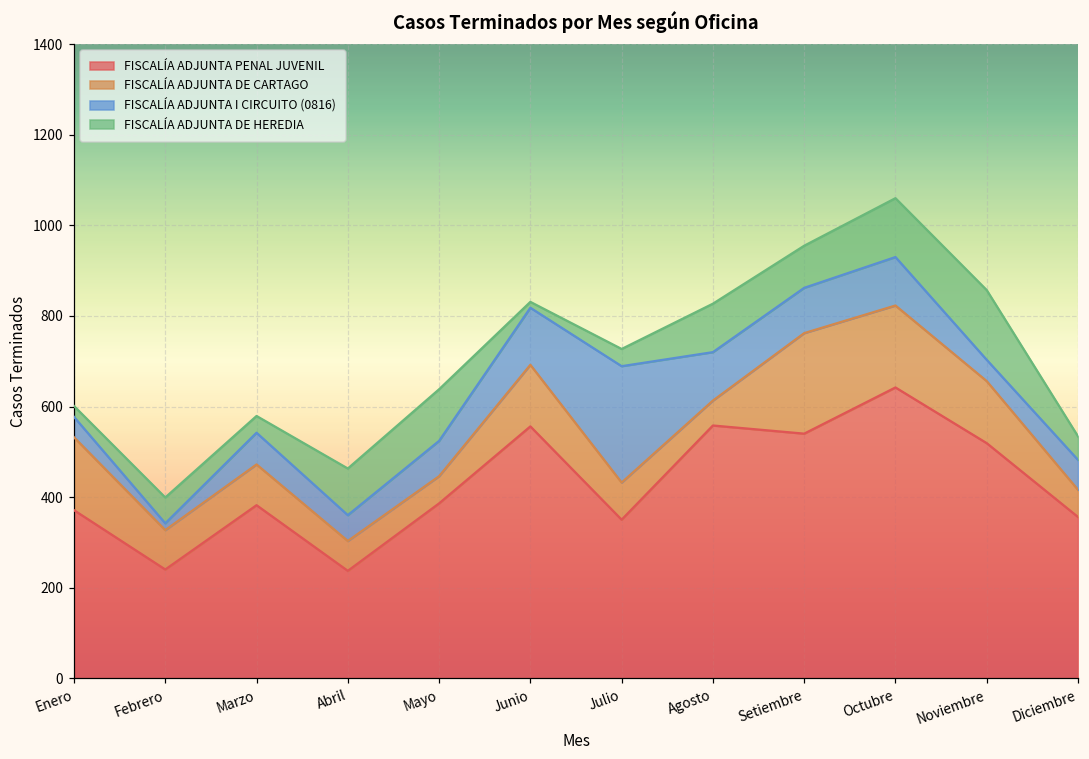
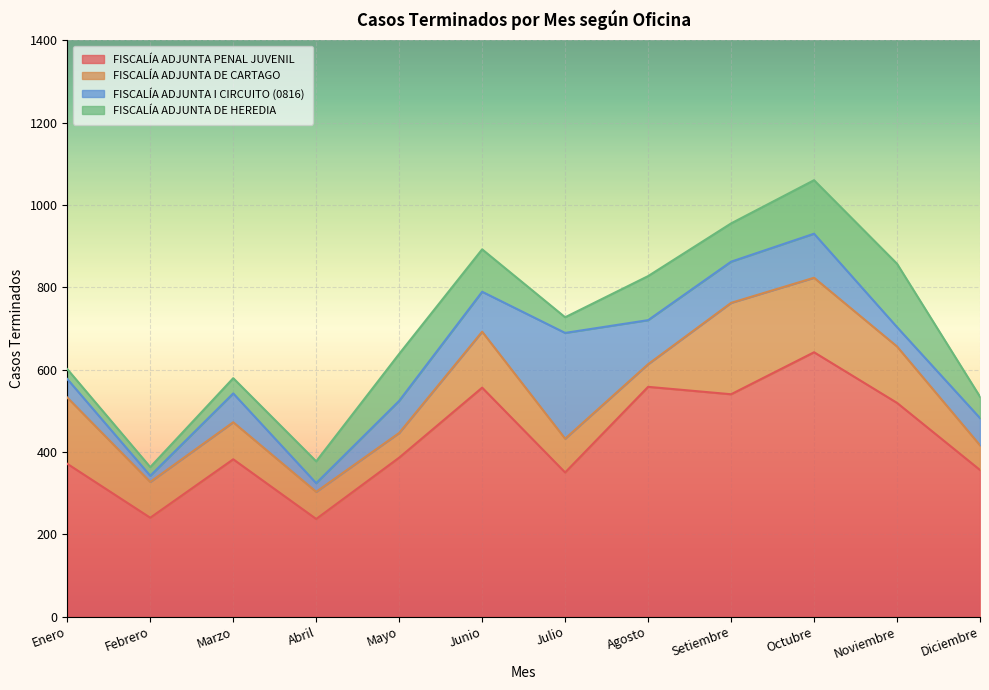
FISCALÍA ADJUNTA DE HEREDIA, Febrero: 60 -> 20
FISCALÍA ADJUNTA I CIRCUITO (0816), Abril: 60 -> 20
FISCALÍA ADJUNTA DE HEREDIA, Abril: 100 -> 50
FISCALÍA ADJUNTA I CIRCUITO (0816), Junio: 130 -> 100
FISCALÍA ADJUNTA DE HEREDIA, Junio: 10 -> 100
